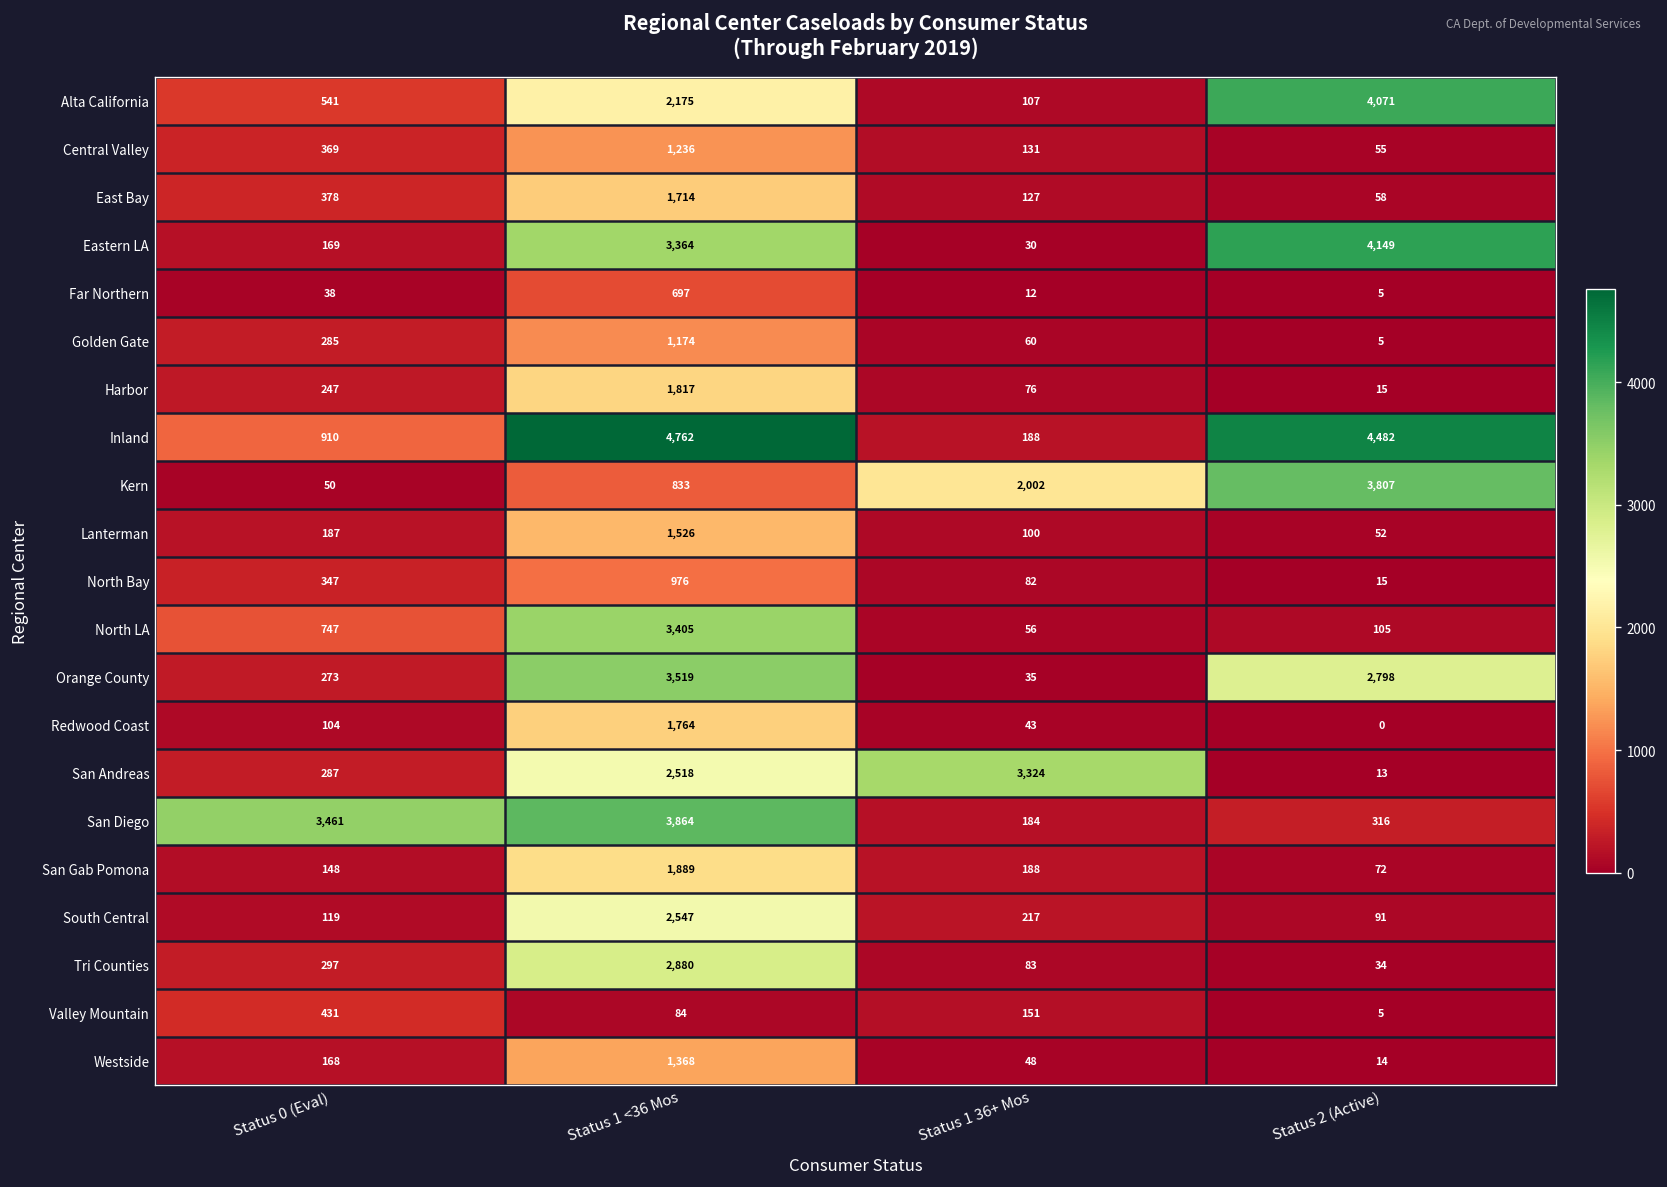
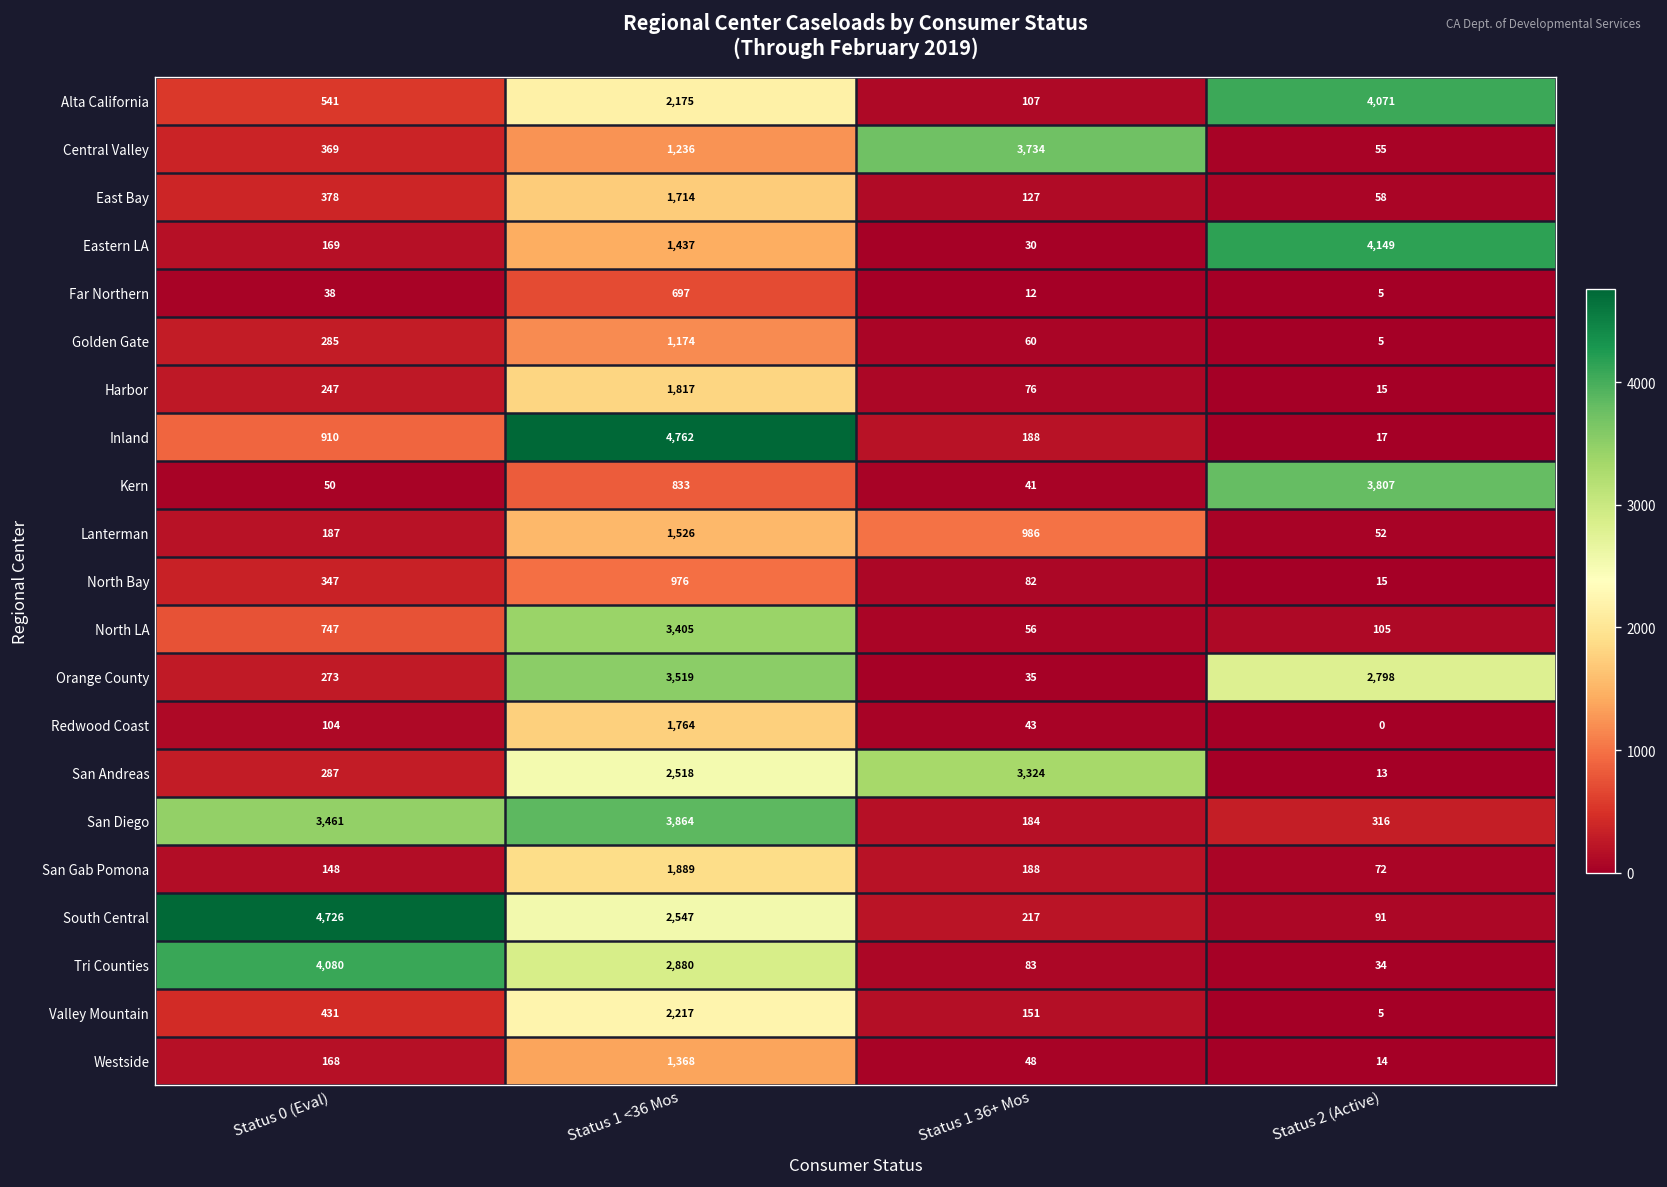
Central Valley, Status 1 36+ Mos: 131 -> 3,734
Eastern LA, Status 1 <36 Mos: 3,364 -> 1,437
Inland, Status 2 (Active): 4,482 -> 17
Kern, Status 1 36+ Mos: 2,002 -> 41
Lanterman, Status 1 36+ Mos: 100 -> 986
South Central, Status 0 (Eval): 119 -> 4,726
Tri Counties, Status 0 (Eval): 297 -> 4,080
Valley Mountain, Status 1 <36 Mos: 84 -> 2,217
